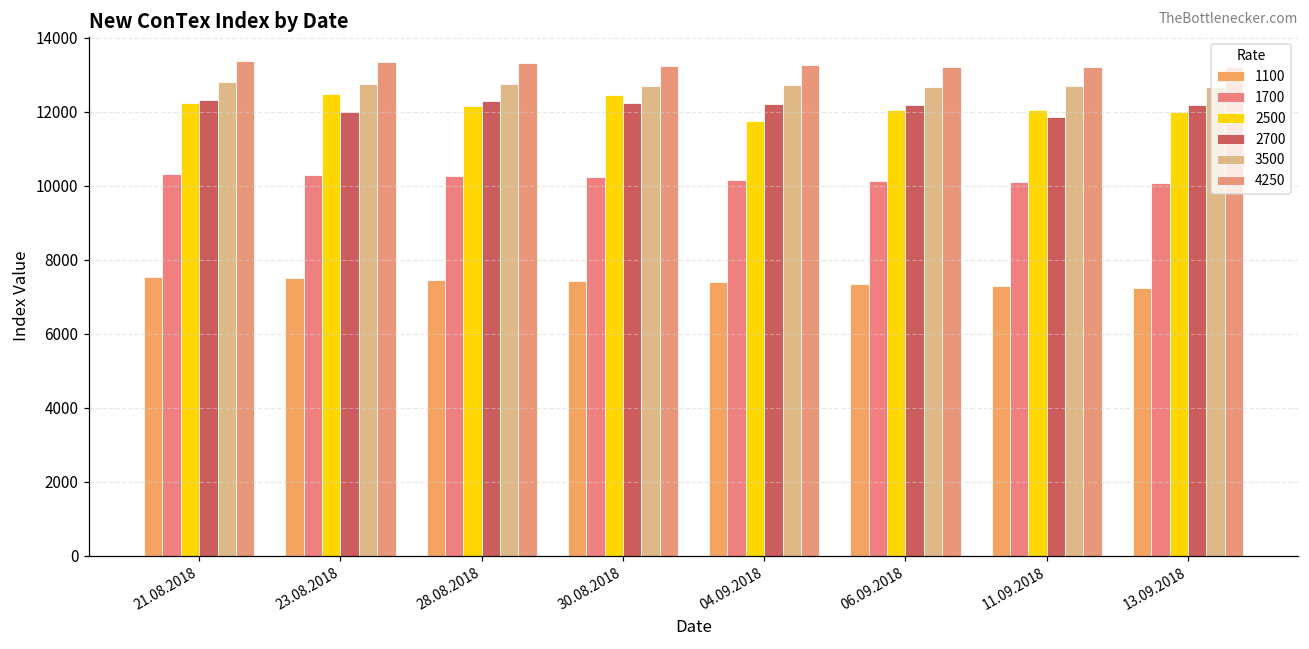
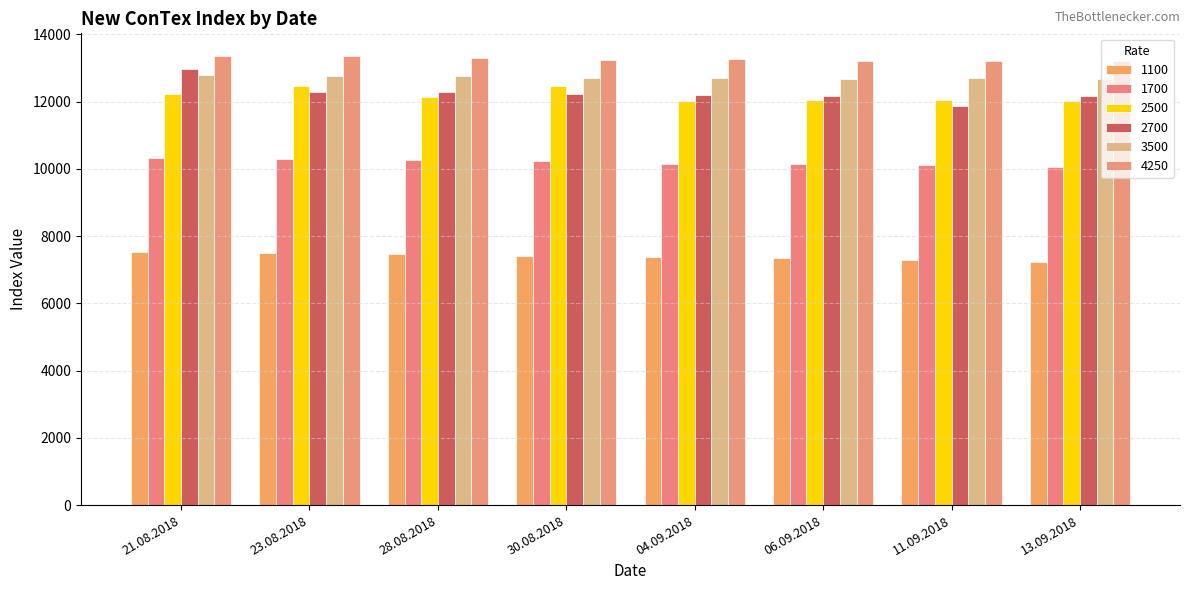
2700, 21.08.2018: 12300 -> 13000
2700, 23.08.2018: 12000 -> 12300
2500, 04.09.2018: 11800 -> 12000
